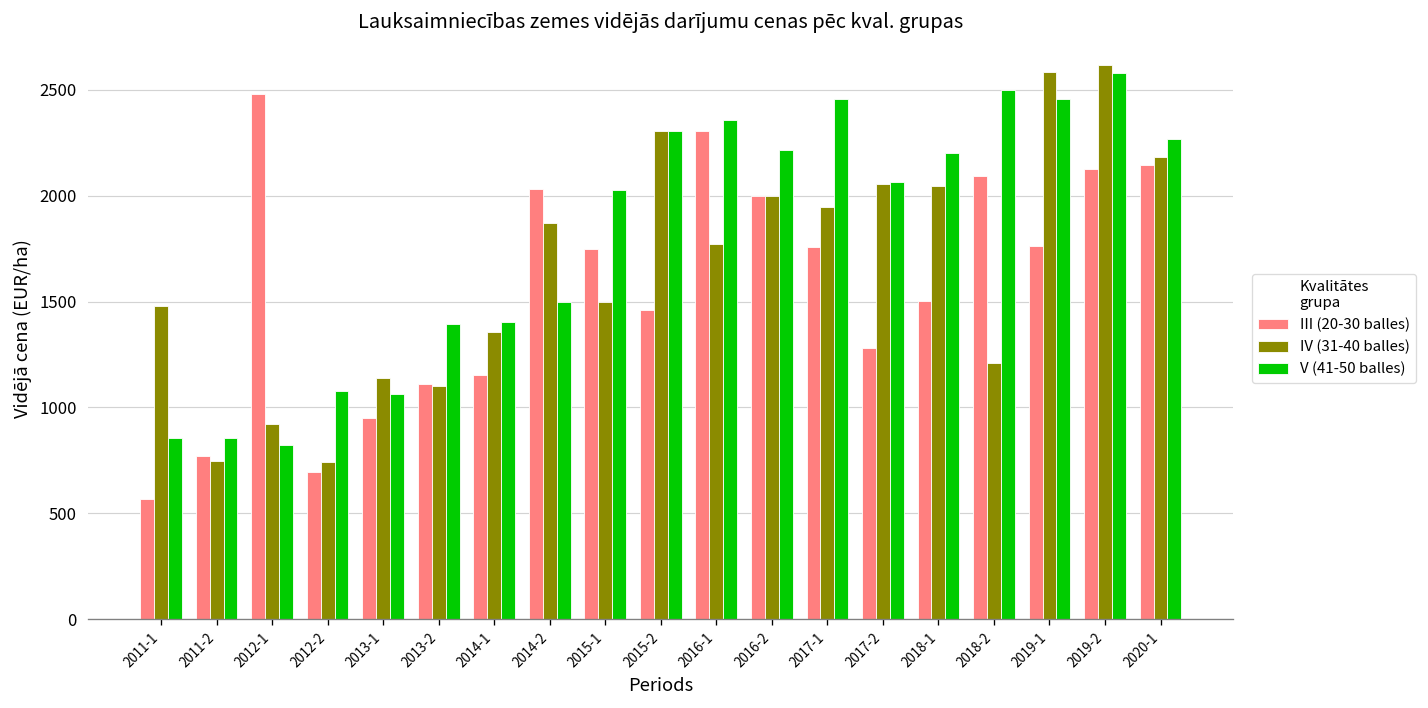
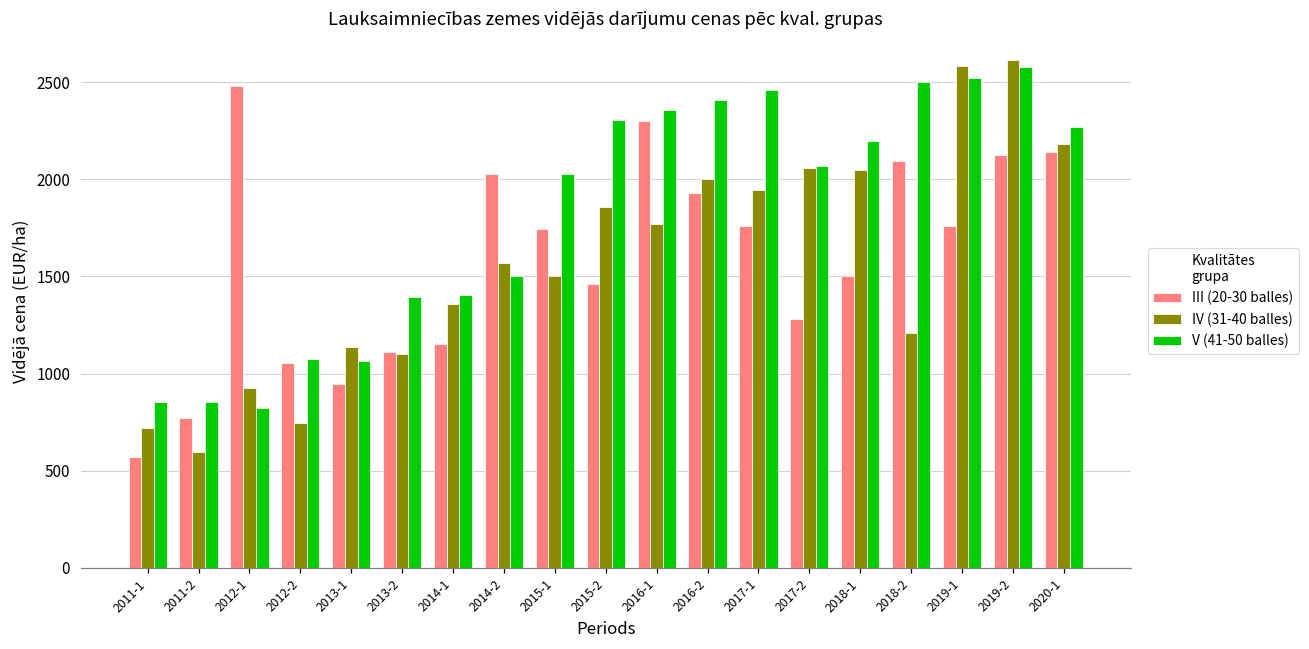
IV (31-40 balles), 2011-1: 1480 -> 720
IV (31-40 balles), 2011-2: 750 -> 590
III (20-30 balles), 2012-2: 690 -> 1050
IV (31-40 balles), 2014-2: 1870 -> 1570
IV (31-40 balles), 2015-2: 2300 -> 1860
III (20-30 balles), 2016-2: 2000 -> 1930
V (41-50 balles), 2016-2: 2220 -> 2410
V (41-50 balles), 2019-1: 2460 -> 2520
